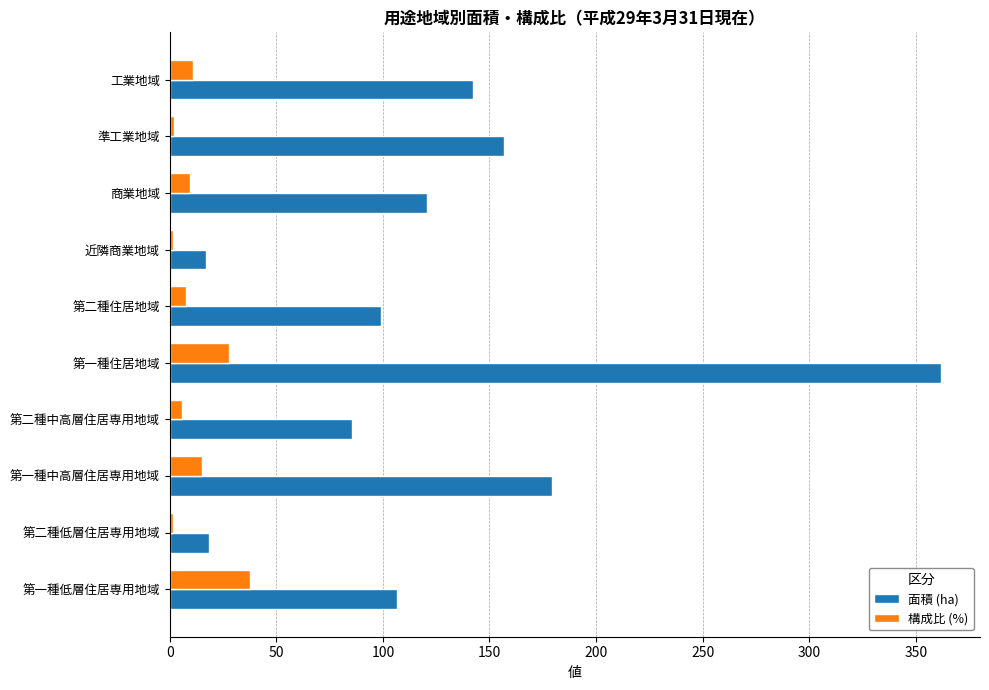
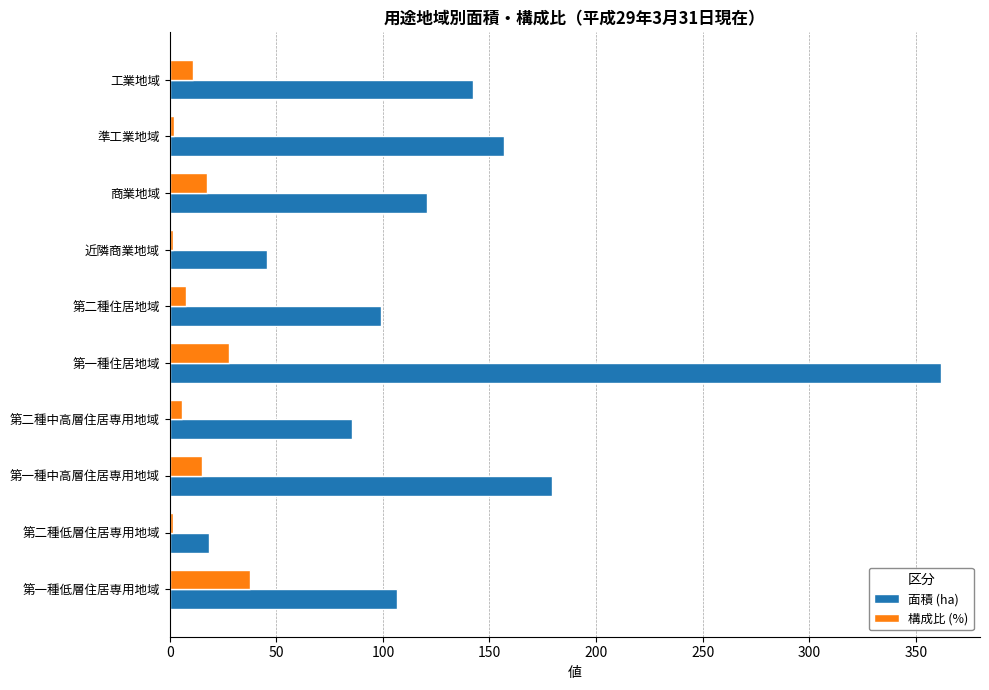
構成比 (%), 商業地域: 9 -> 18
面積 (ha), 近隣商業地域: 17 -> 45
